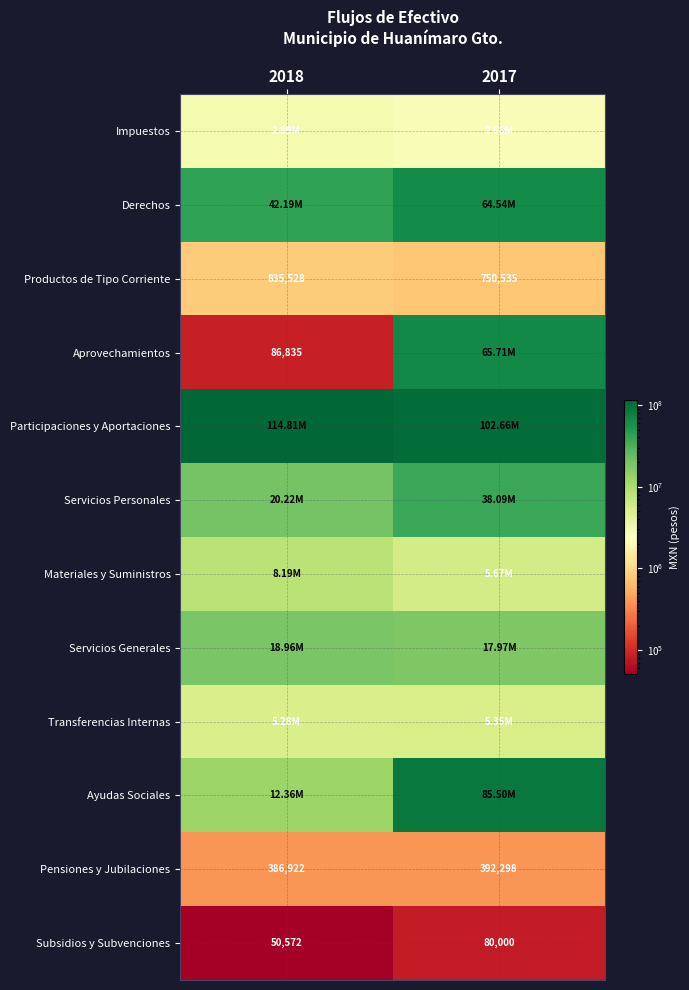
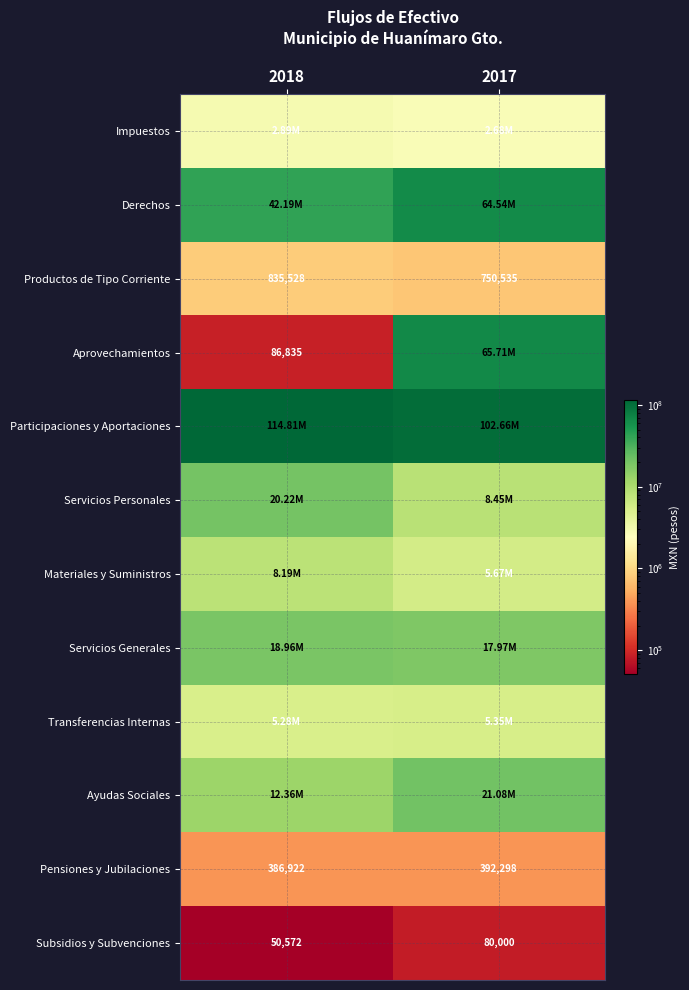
Servicios Personales, 2017: 38.09M -> 8.45M
Ayudas Sociales, 2017: 85.50M -> 21.08M
